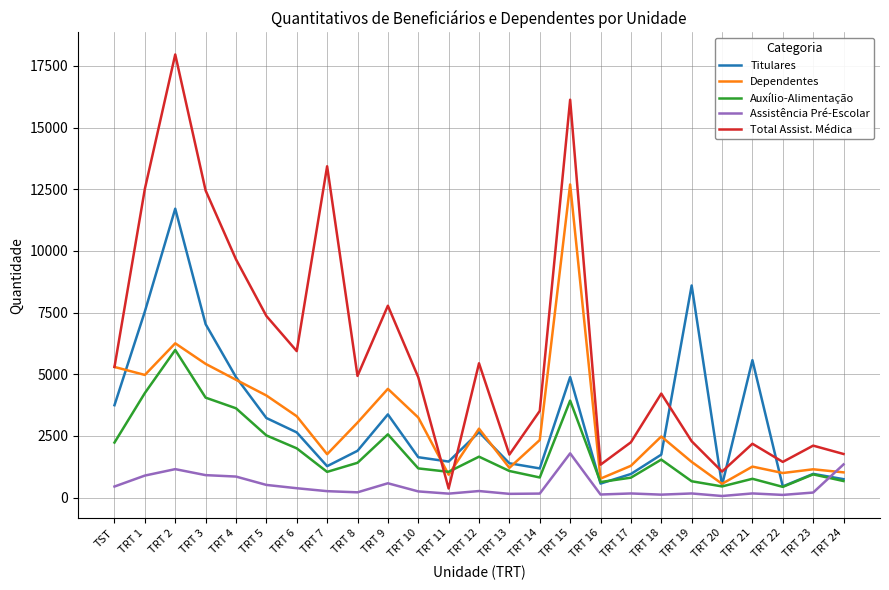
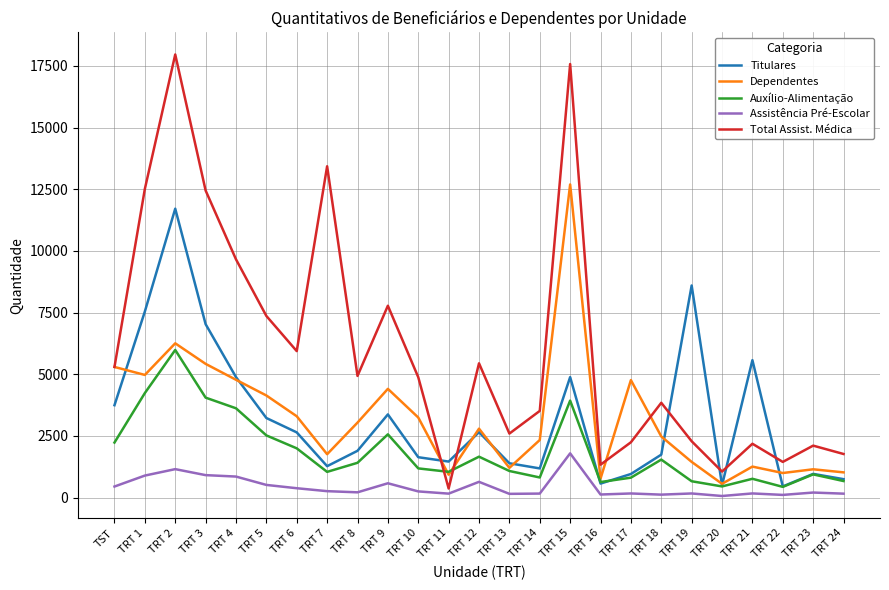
Assistência Pré-Escolar, TRT 12: 300 -> 600
Total Assist. Médica, TRT 13: 1700 -> 2600
Total Assist. Médica, TRT 15: 16100 -> 17600
Dependentes, TRT 17: 1300 -> 4800
Total Assist. Médica, TRT 18: 4200 -> 3800
Assistência Pré-Escolar, TRT 24: 1300 -> 200
